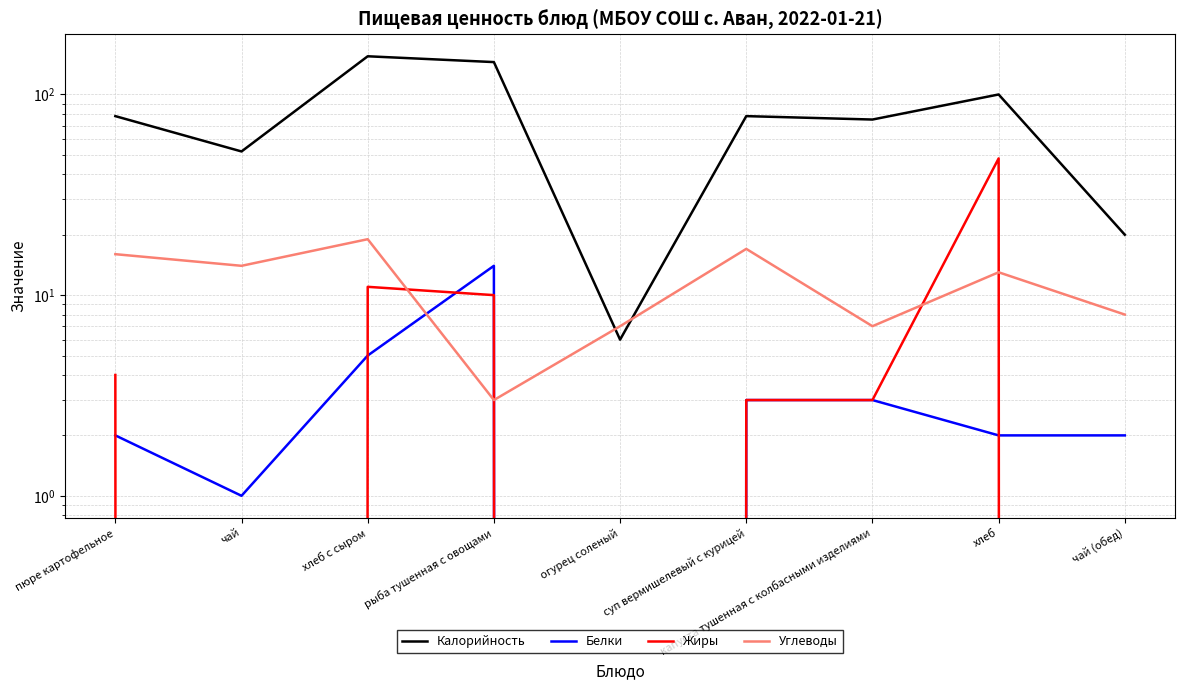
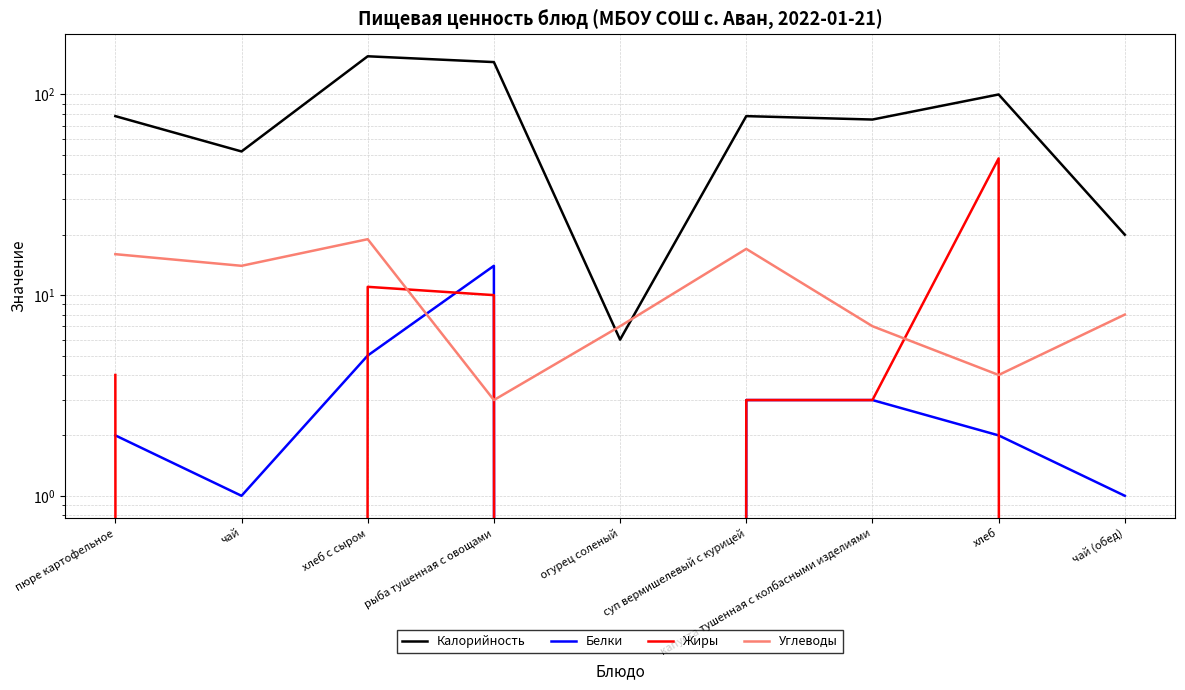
Углеводы, хлеб: 13 -> 4
Белки, чай (обед): 2 -> 1
